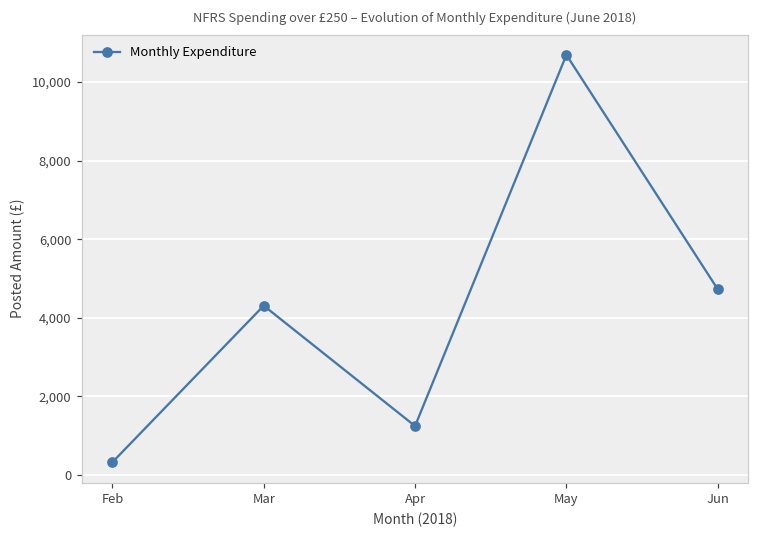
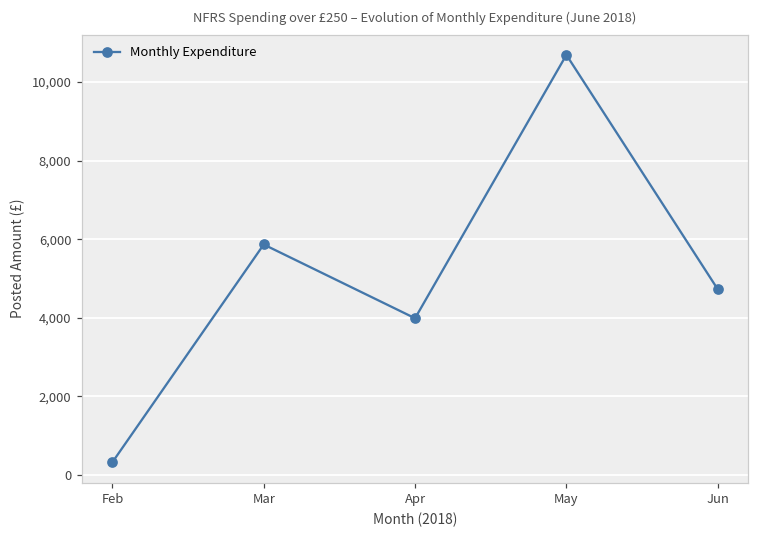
Mar: 4,300 -> 5,900
Apr: 1,200 -> 4,000
